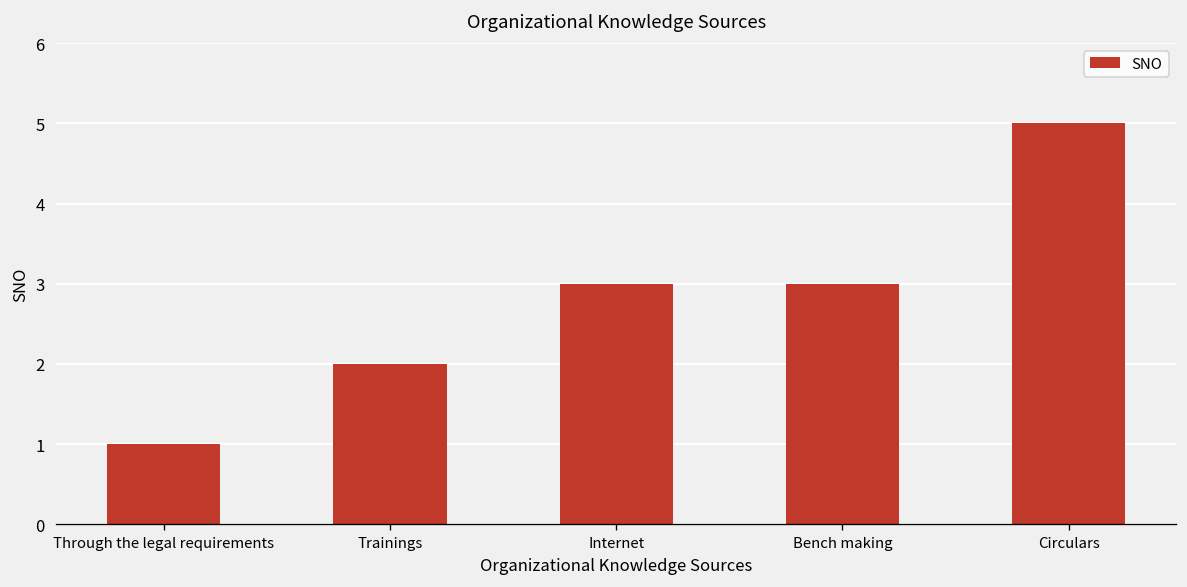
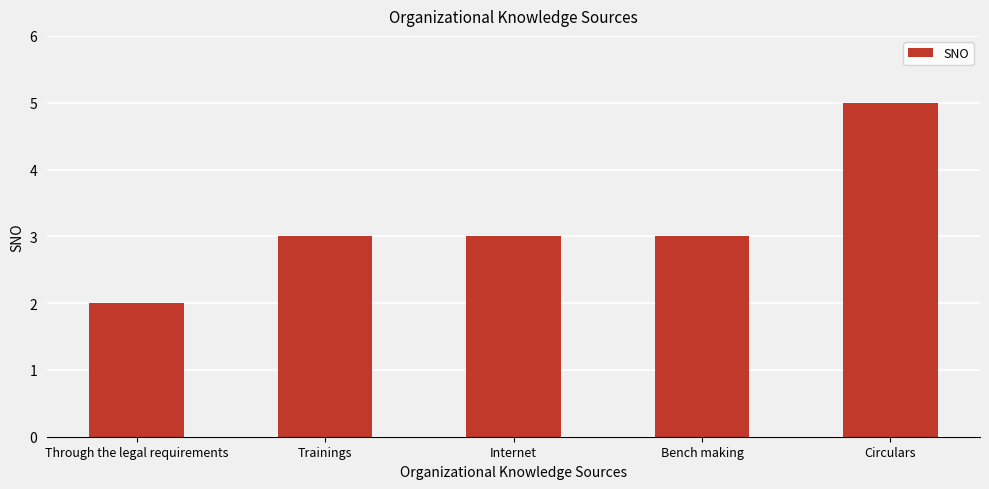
Through the legal requirements: 1 -> 2
Trainings: 2 -> 3
